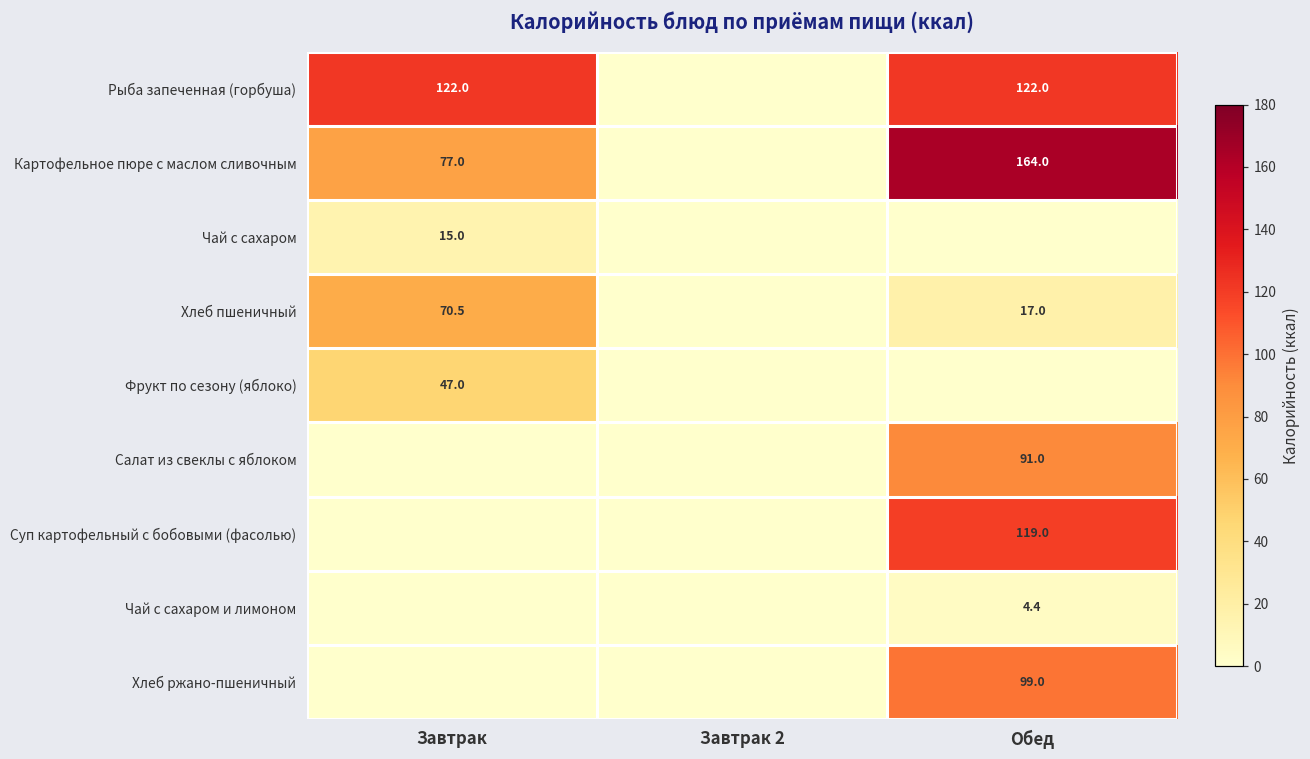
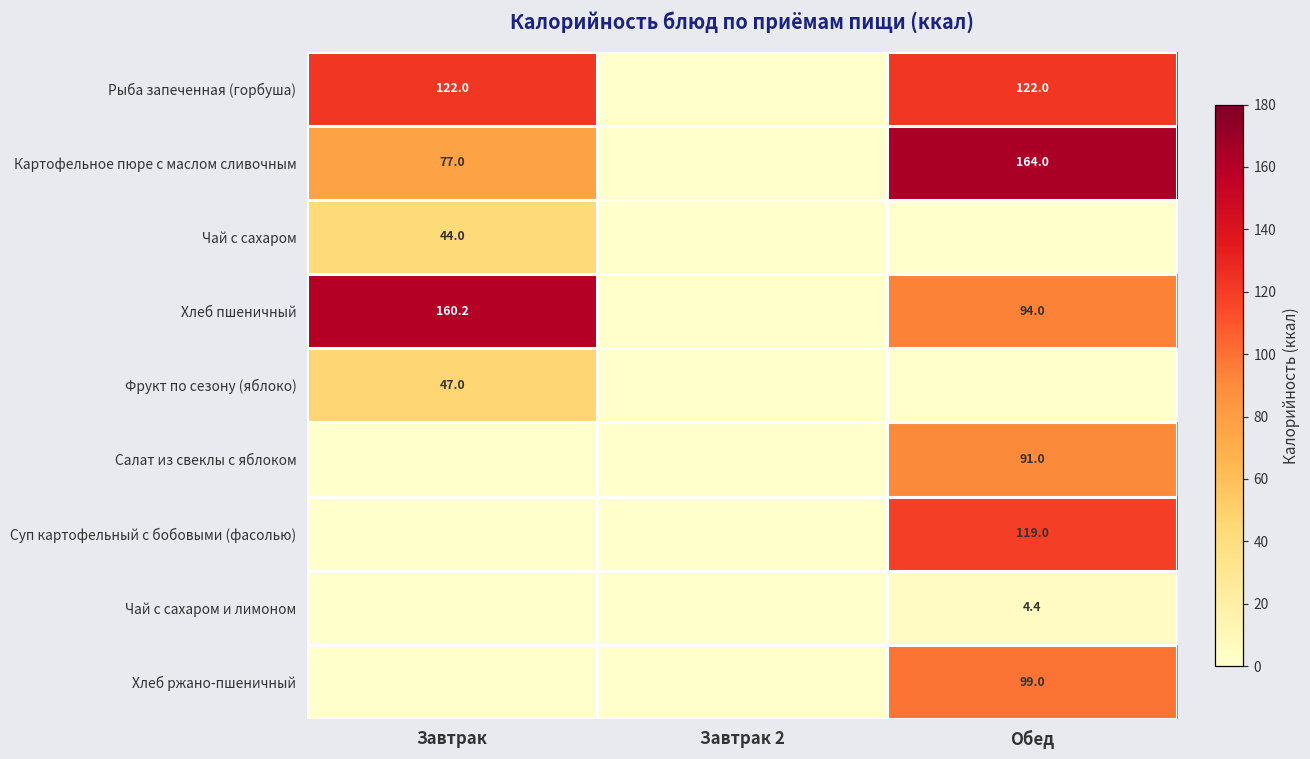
Чай с сахаром, Завтрак: 15.0 -> 44.0
Хлеб пшеничный, Завтрак: 70.5 -> 160.2
Хлеб пшеничный, Обед: 17.0 -> 94.0
